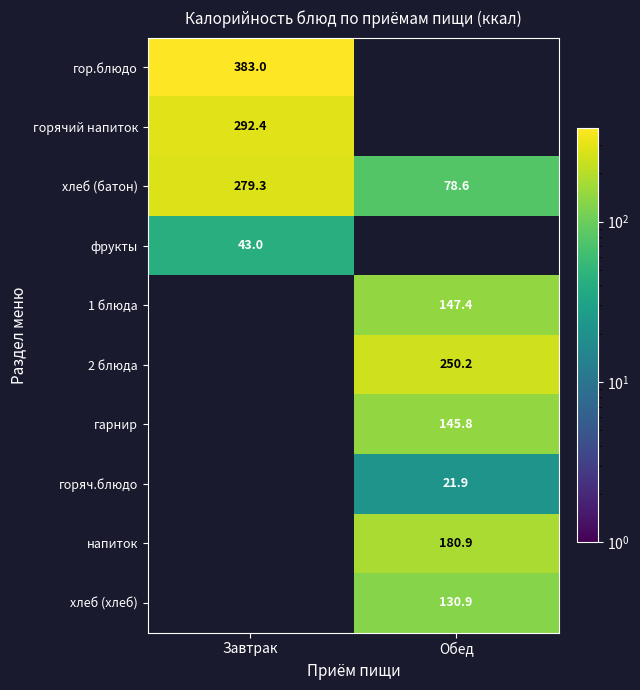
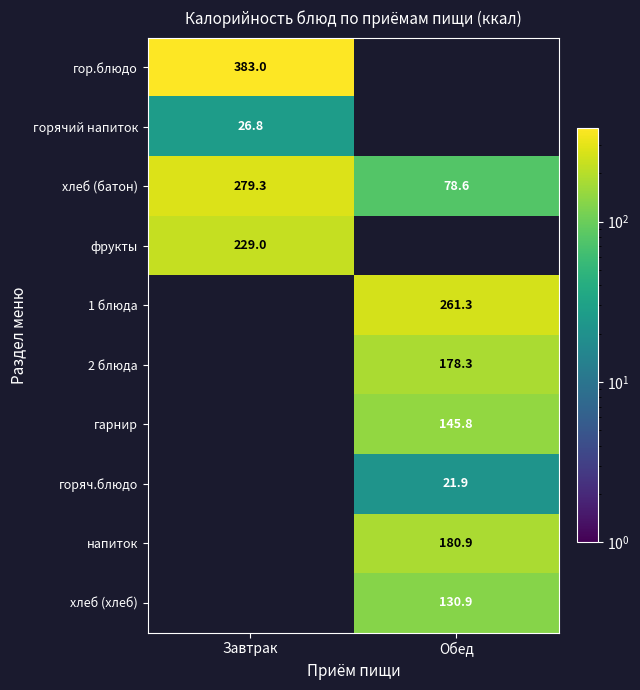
горячий напиток, Завтрак: 292.4 -> 26.8
фрукты, Завтрак: 43.0 -> 229.0
1 блюда, Обед: 147.4 -> 261.3
2 блюда, Обед: 250.2 -> 178.3
